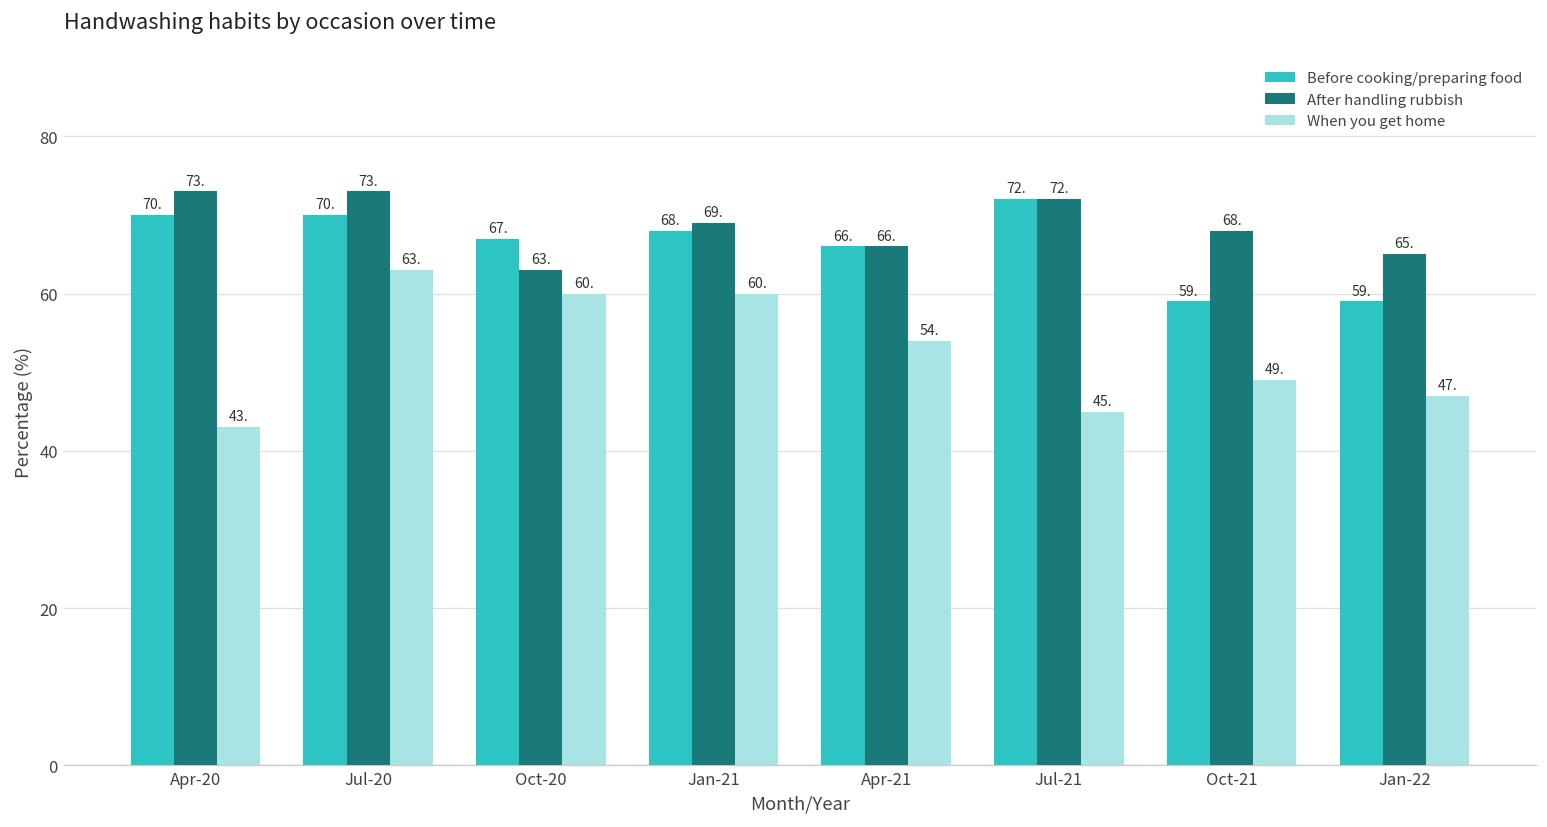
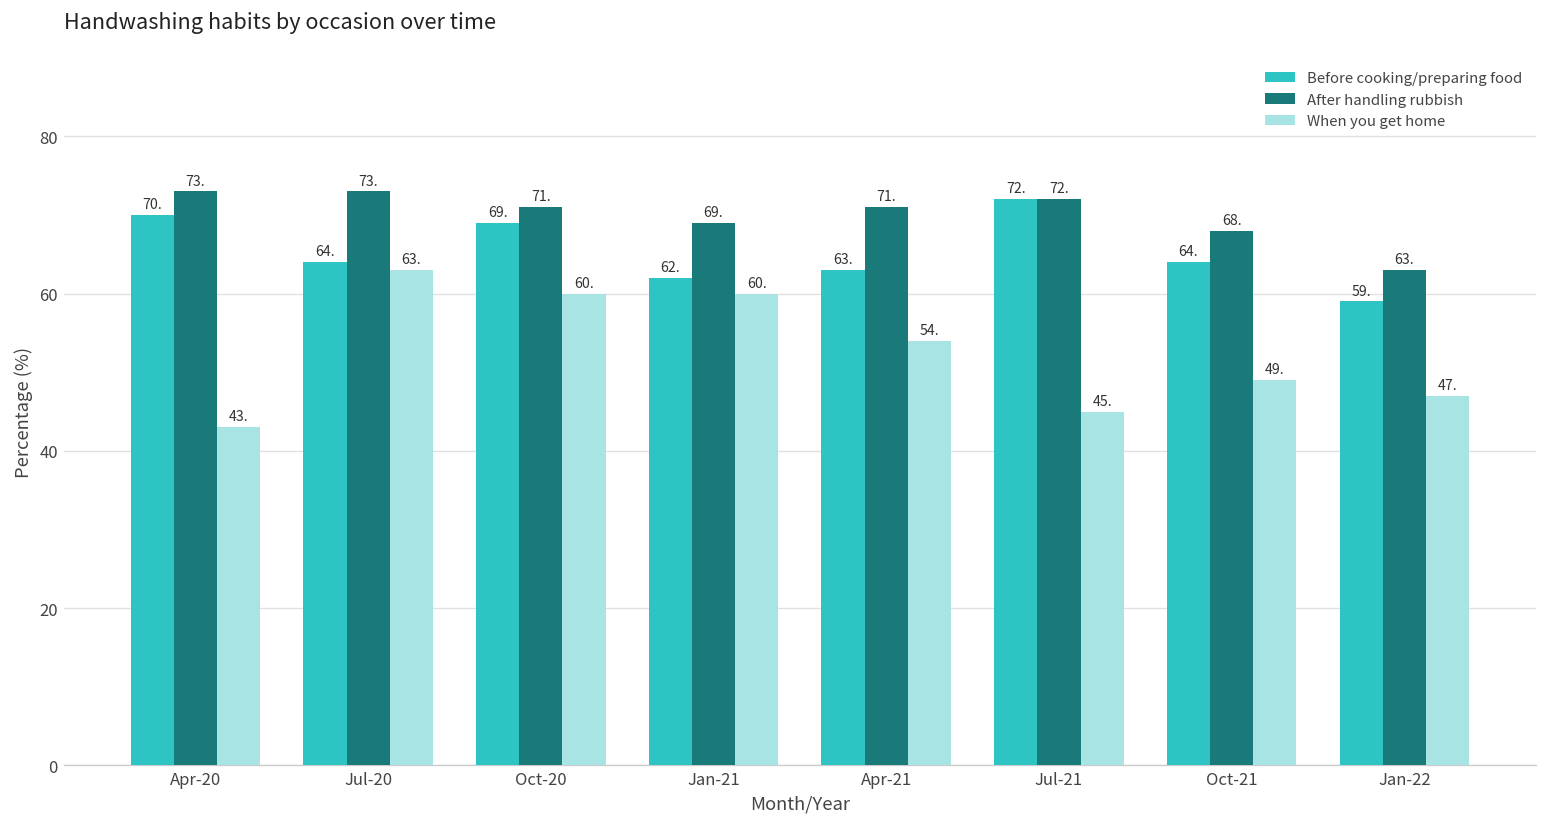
Before cooking/preparing food, Jul-20: 70. -> 64.
Before cooking/preparing food, Oct-20: 67. -> 69.
After handling rubbish, Oct-20: 63. -> 71.
Before cooking/preparing food, Jan-21: 68. -> 62.
Before cooking/preparing food, Apr-21: 66. -> 63.
After handling rubbish, Apr-21: 66. -> 71.
Before cooking/preparing food, Oct-21: 59. -> 64.
After handling rubbish, Jan-22: 65. -> 63.
